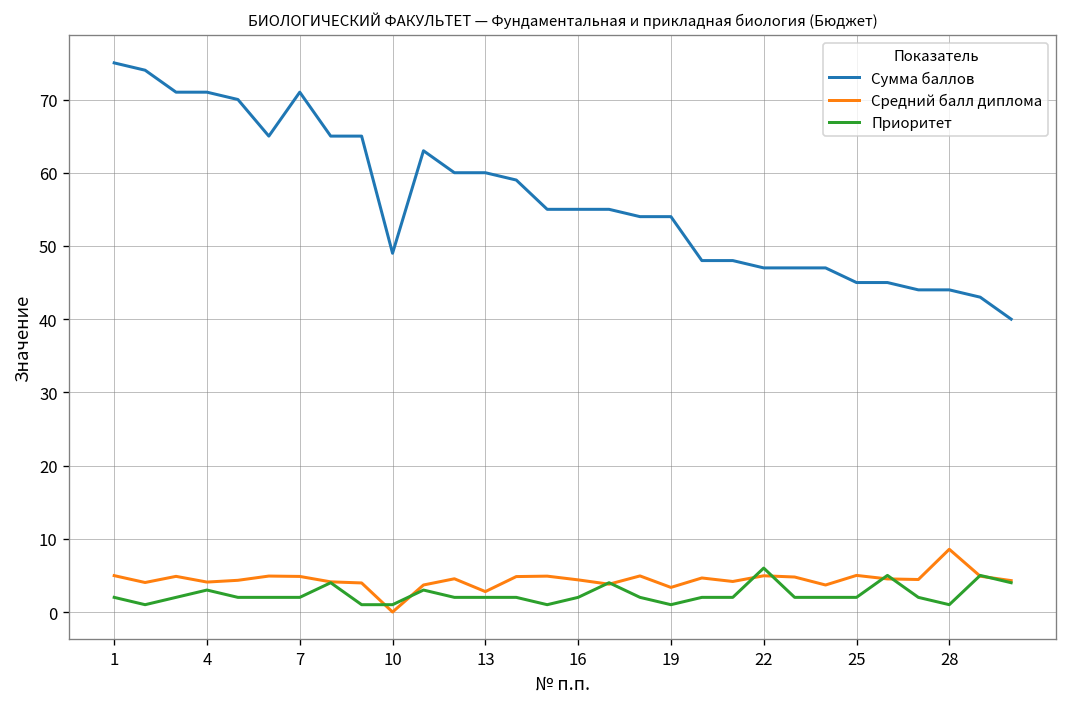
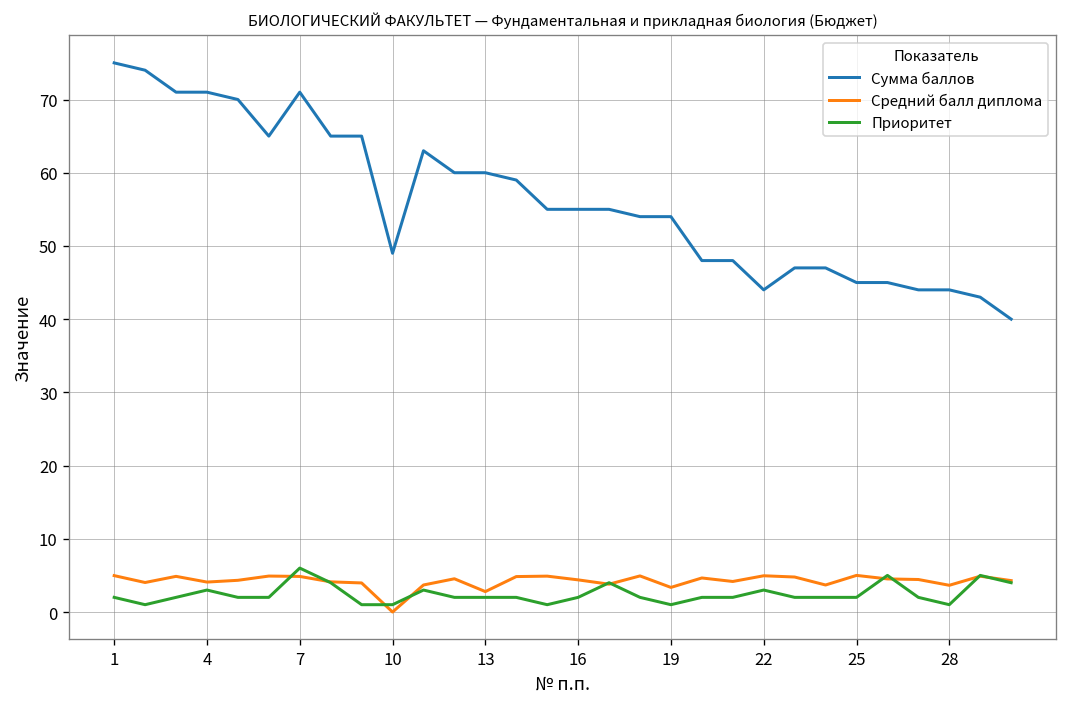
Приоритет, 7: 2 -> 6
Сумма баллов, 22: 47 -> 44
Приоритет, 22: 6 -> 3
Средний балл диплома, 28: 9 -> 4
